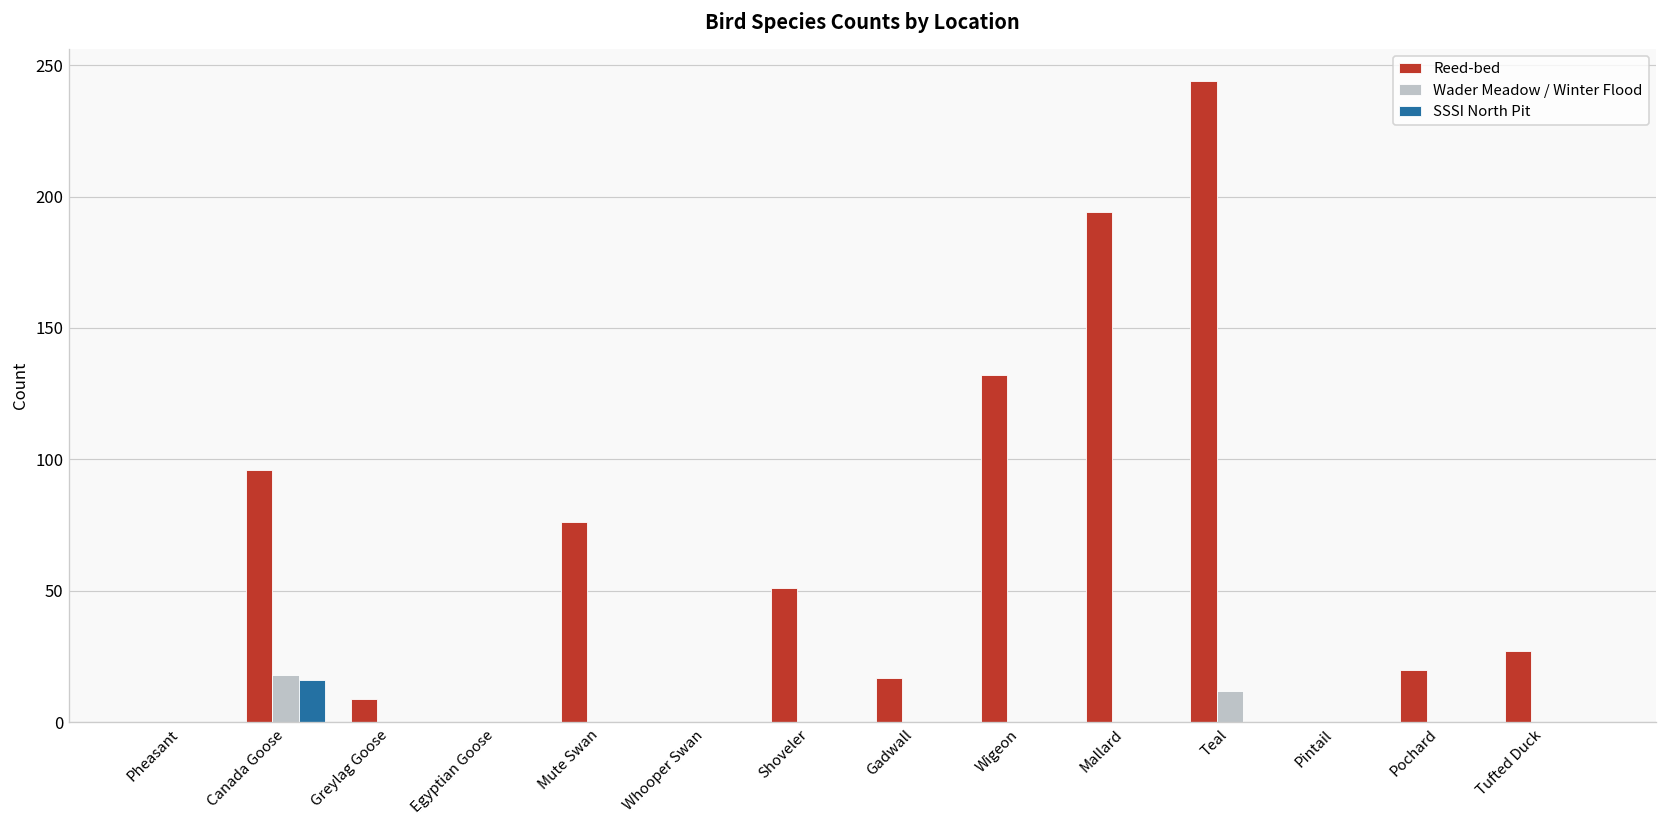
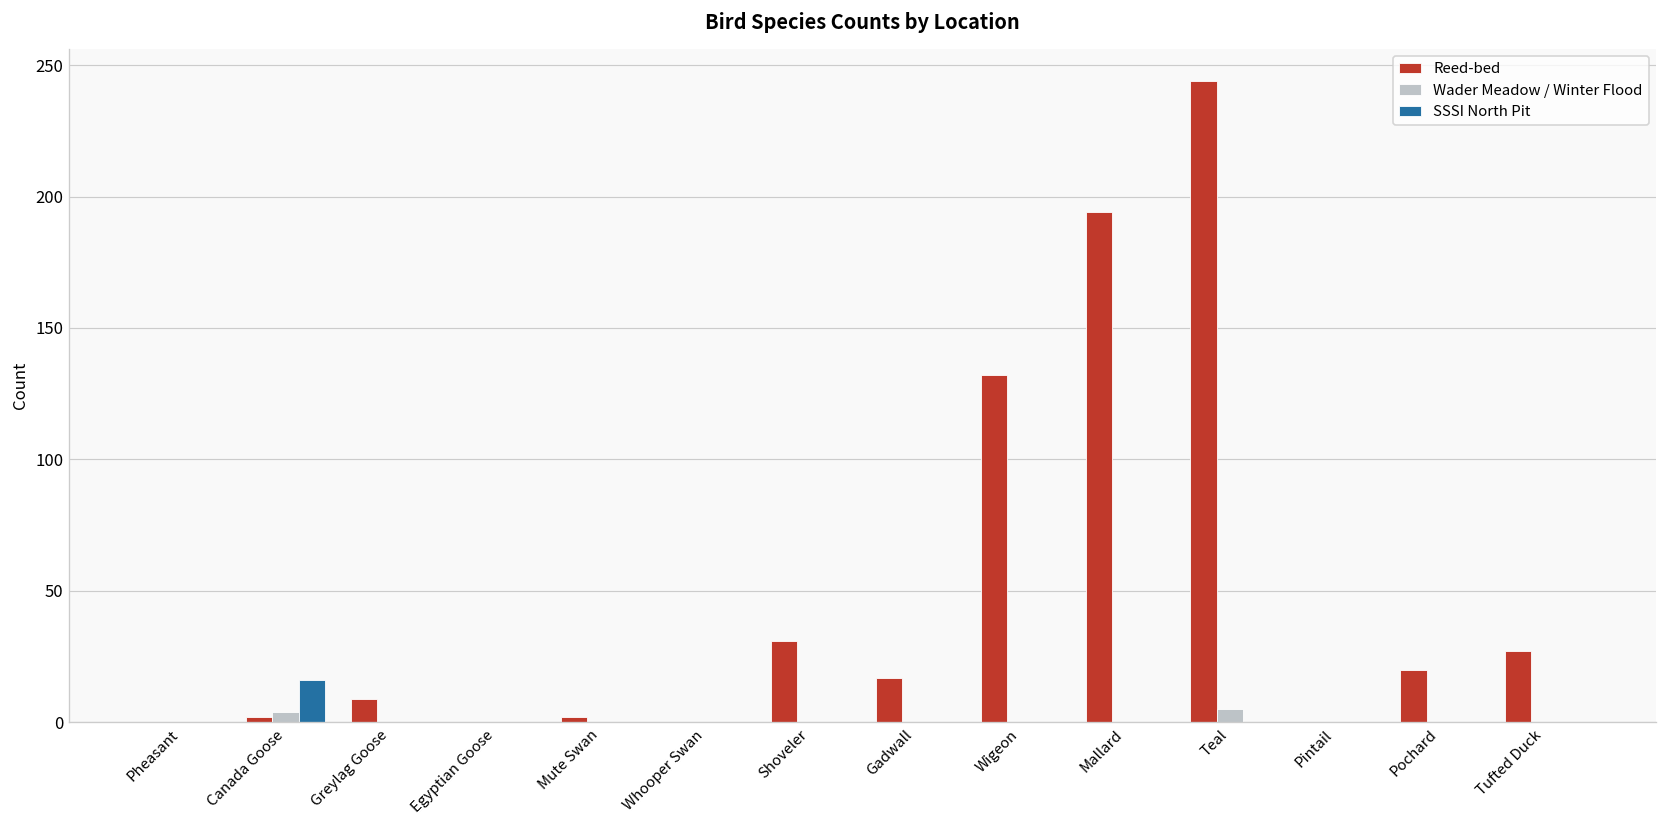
Reed-bed, Canada Goose: 96 -> 2
Wader Meadow / Winter Flood, Canada Goose: 18 -> 4
Reed-bed, Mute Swan: 76 -> 2
Reed-bed, Shoveler: 51 -> 31
Wader Meadow / Winter Flood, Teal: 12 -> 5
